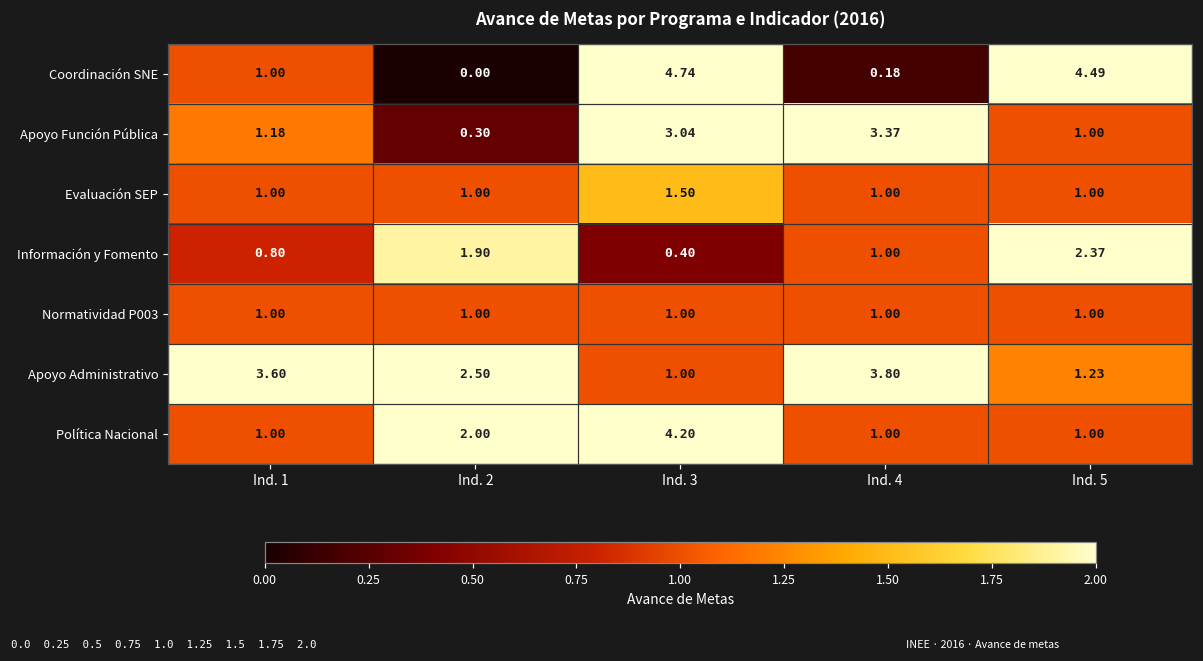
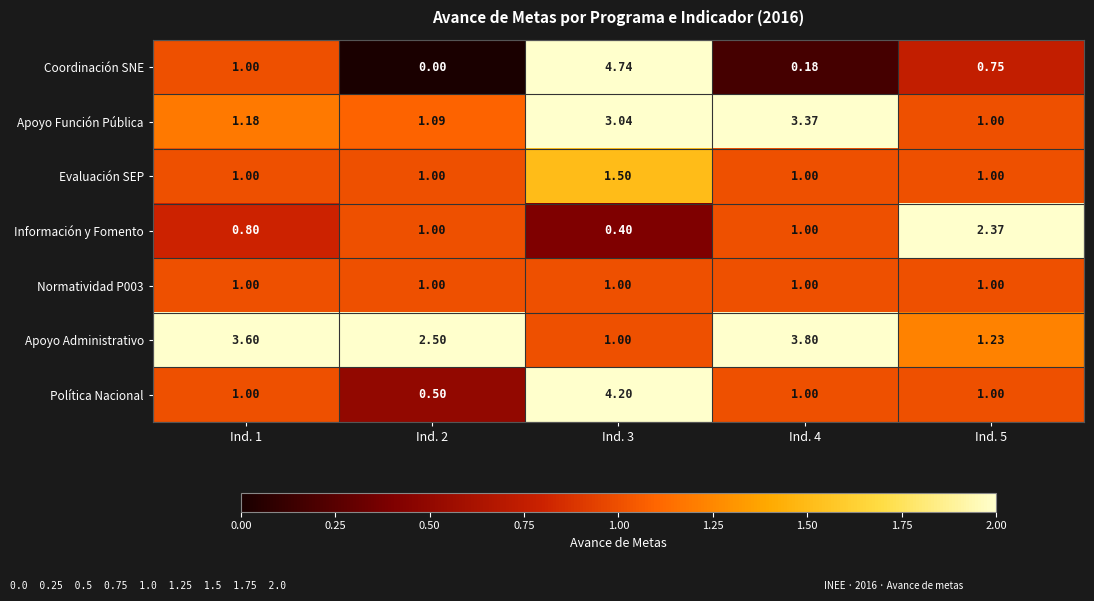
Coordinación SNE, Ind. 5: 4.49 -> 0.75
Apoyo Función Pública, Ind. 2: 0.30 -> 1.09
Información y Fomento, Ind. 2: 1.90 -> 1.00
Política Nacional, Ind. 2: 2.00 -> 0.50
